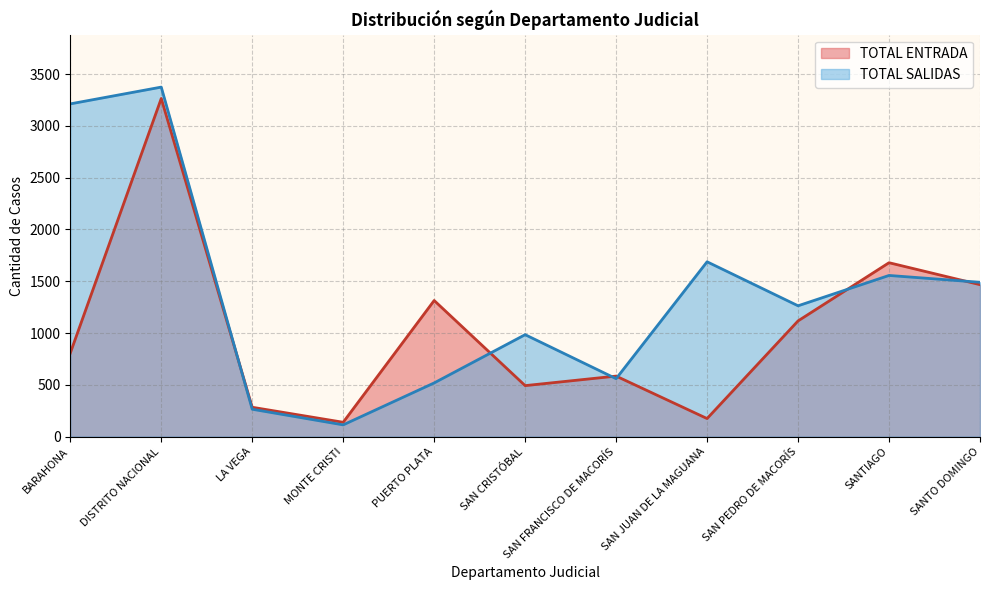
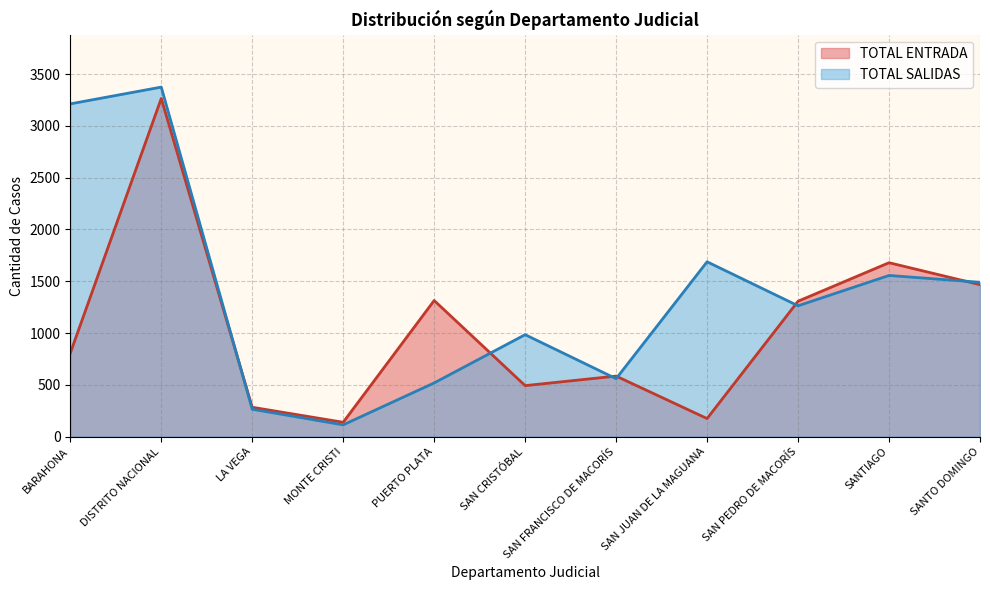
TOTAL ENTRADA, SAN PEDRO DE MACORÍS: 1120 -> 1310
